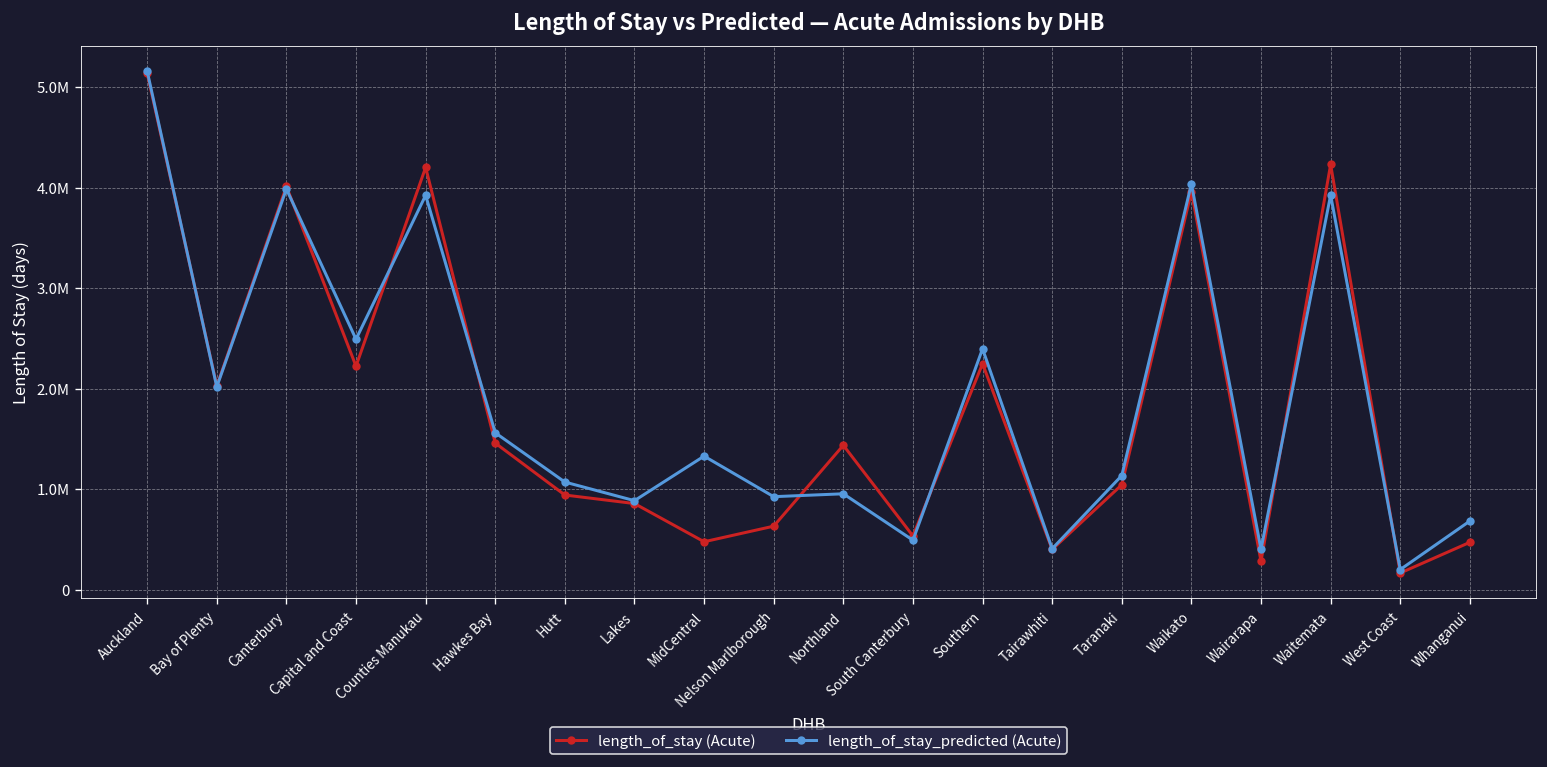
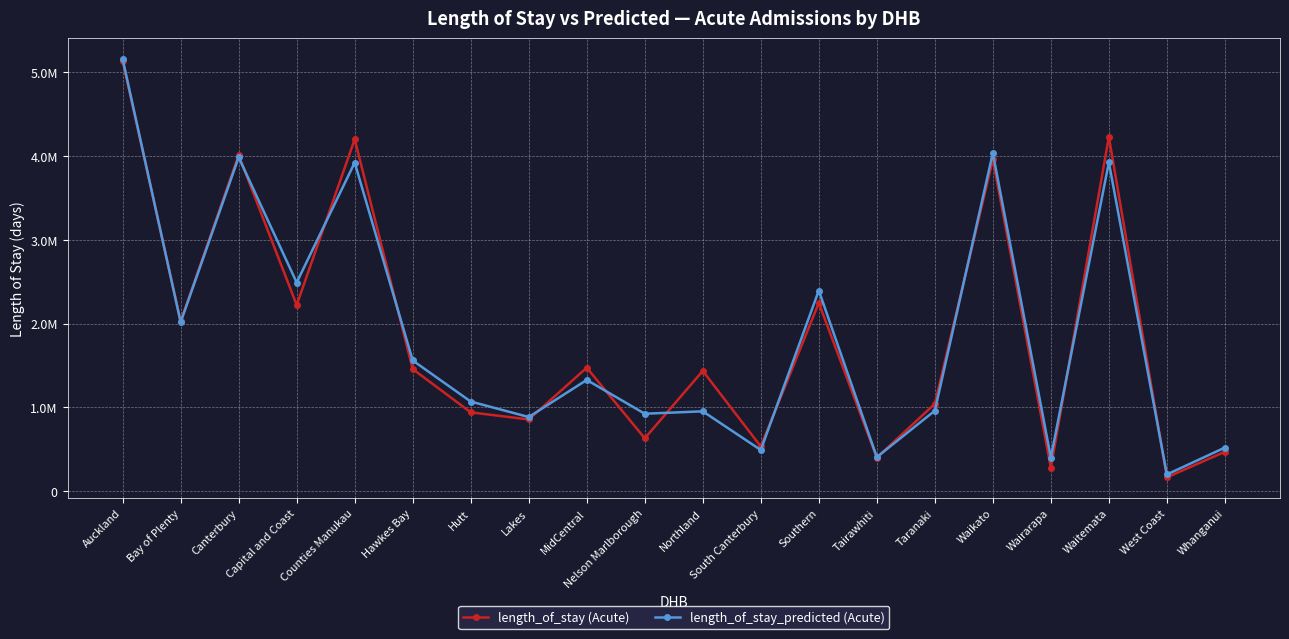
length_of_stay (Acute), MidCentral: 500000 -> 1500000
length_of_stay_predicted (Acute), Taranaki: 1100000 -> 1000000
length_of_stay_predicted (Acute), Whanganui: 700000 -> 500000
